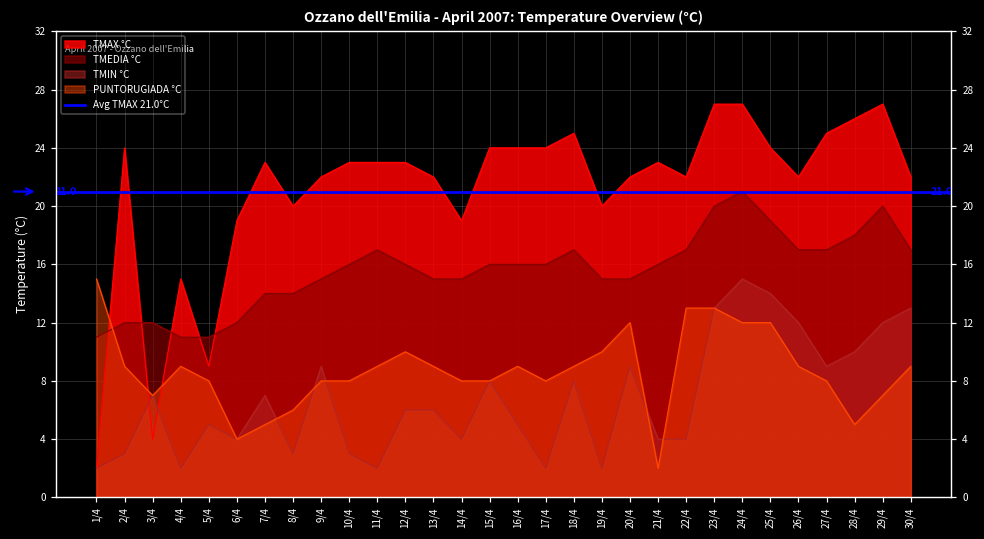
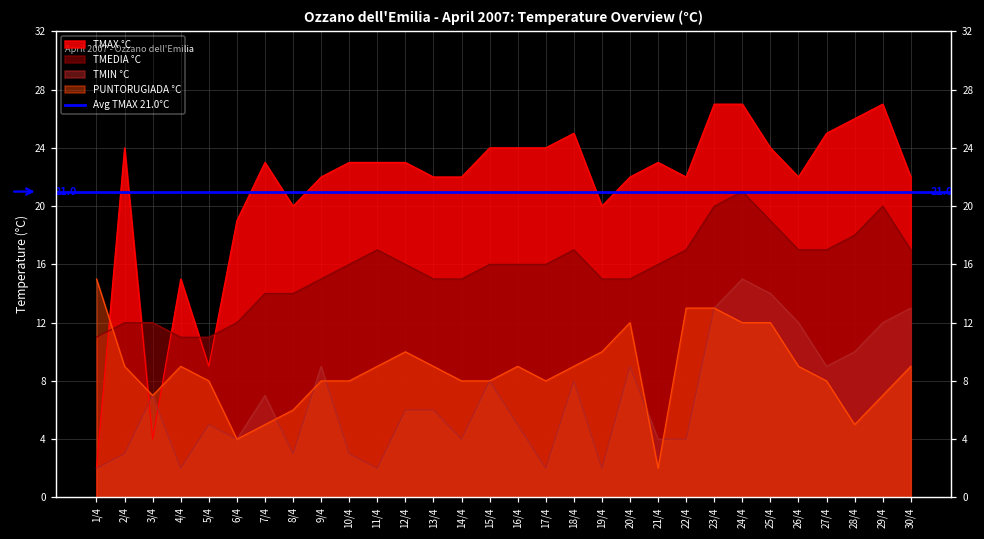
TMAX °C, 14/4: 19 -> 22
